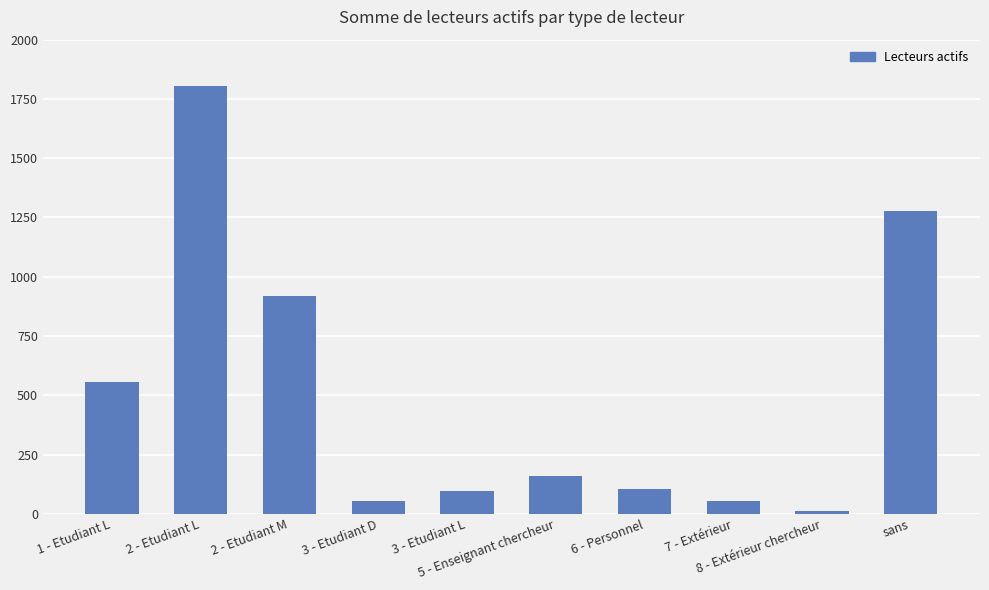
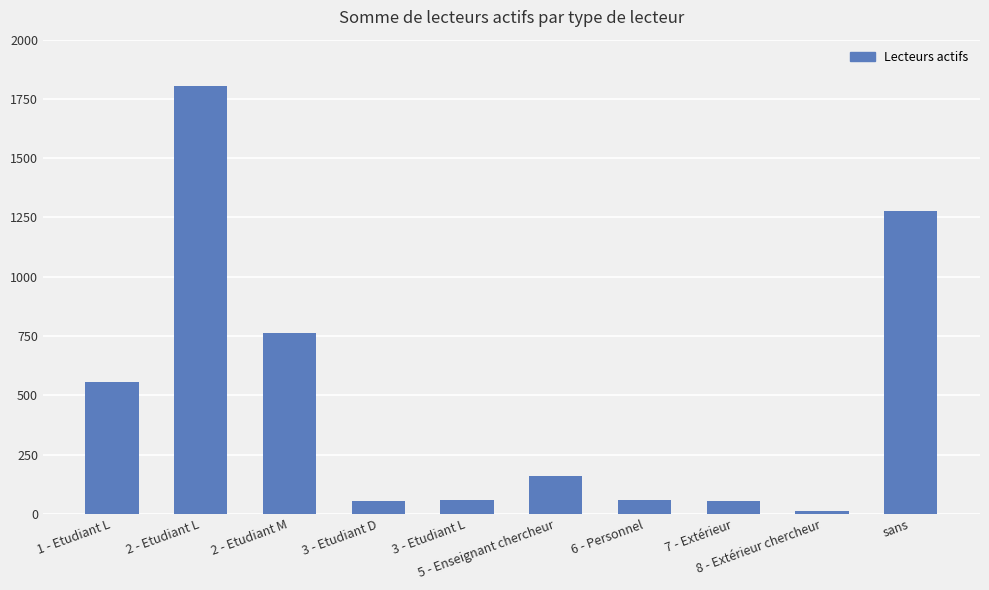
2 - Etudiant M: 920 -> 760
3 - Etudiant L: 100 -> 60
6 - Personnel: 100 -> 60
